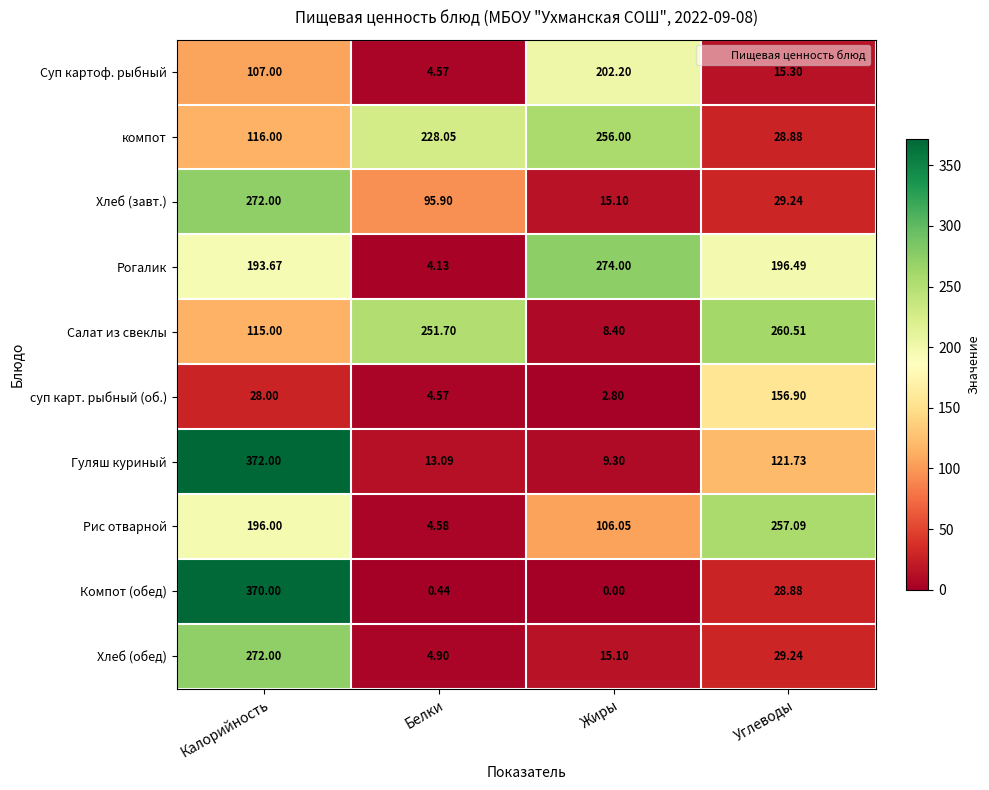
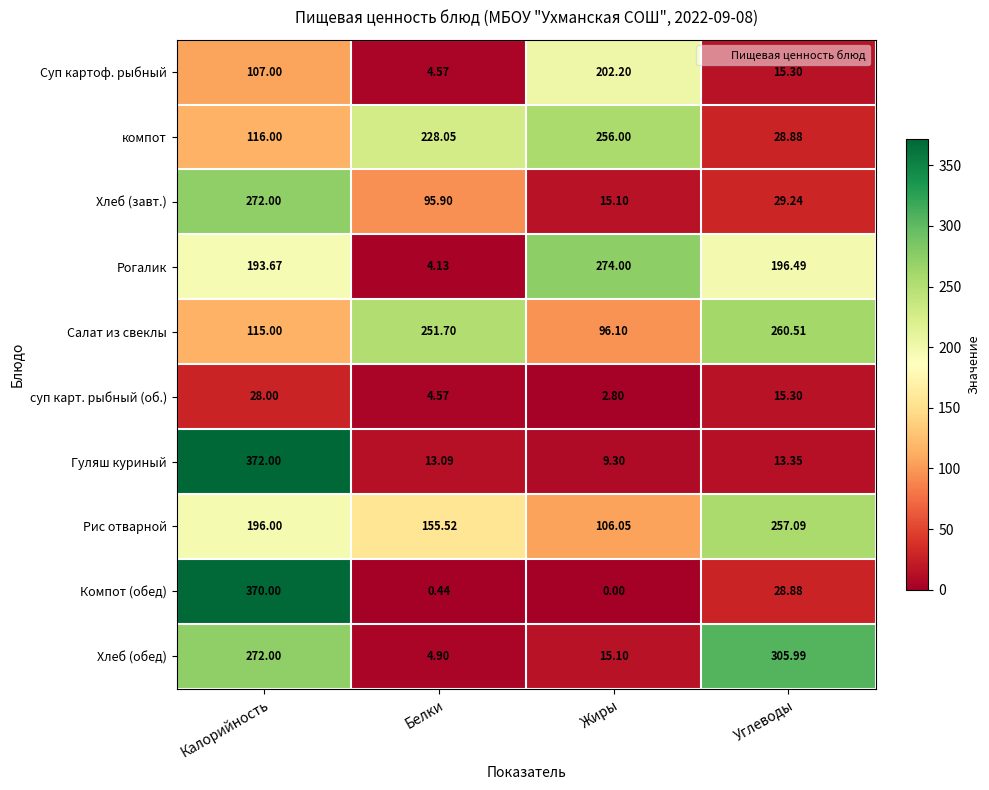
Салат из свеклы, Жиры: 8.40 -> 96.10
суп карт. рыбный (об.), Углеводы: 156.90 -> 15.30
Гуляш куриный, Углеводы: 121.73 -> 13.35
Рис отварной, Белки: 4.58 -> 155.52
Хлеб (обед), Углеводы: 29.24 -> 305.99
